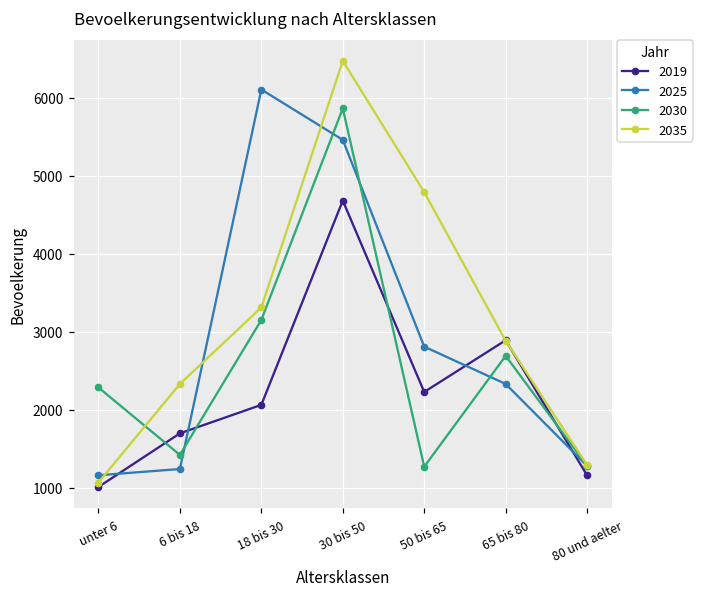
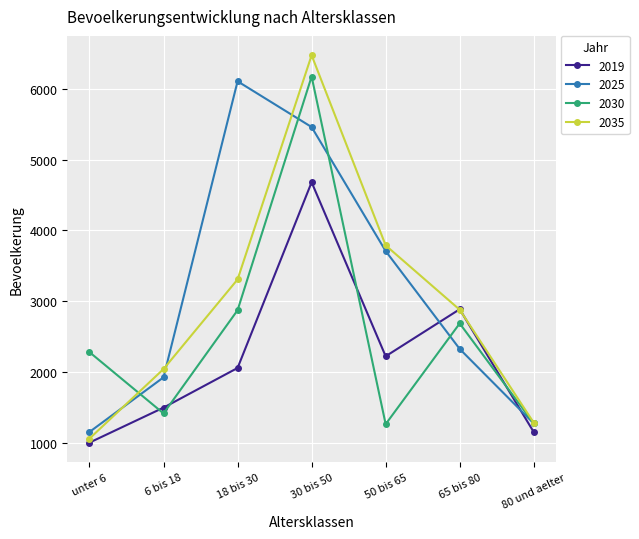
2019, 6 bis 18: 1700 -> 1500
2025, 6 bis 18: 1200 -> 1900
2035, 6 bis 18: 2300 -> 2000
2030, 18 bis 30: 3200 -> 2900
2030, 30 bis 50: 5900 -> 6200
2025, 50 bis 65: 2800 -> 3700
2035, 50 bis 65: 4800 -> 3800
